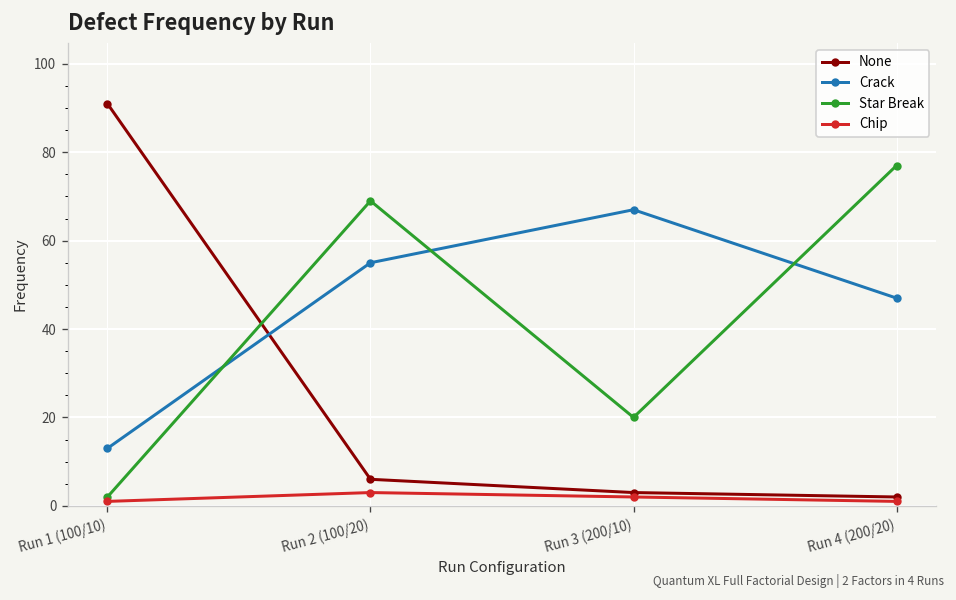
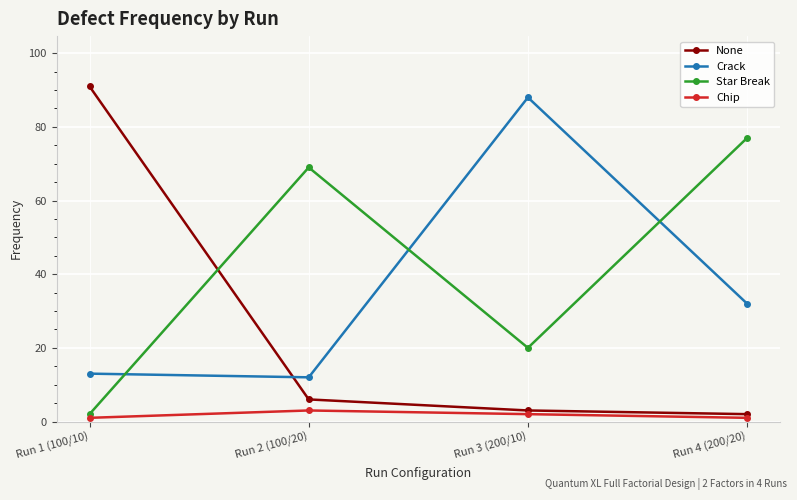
Crack, Run 2 (100/20): 55 -> 12
Crack, Run 3 (200/10): 67 -> 88
Crack, Run 4 (200/20): 47 -> 32
